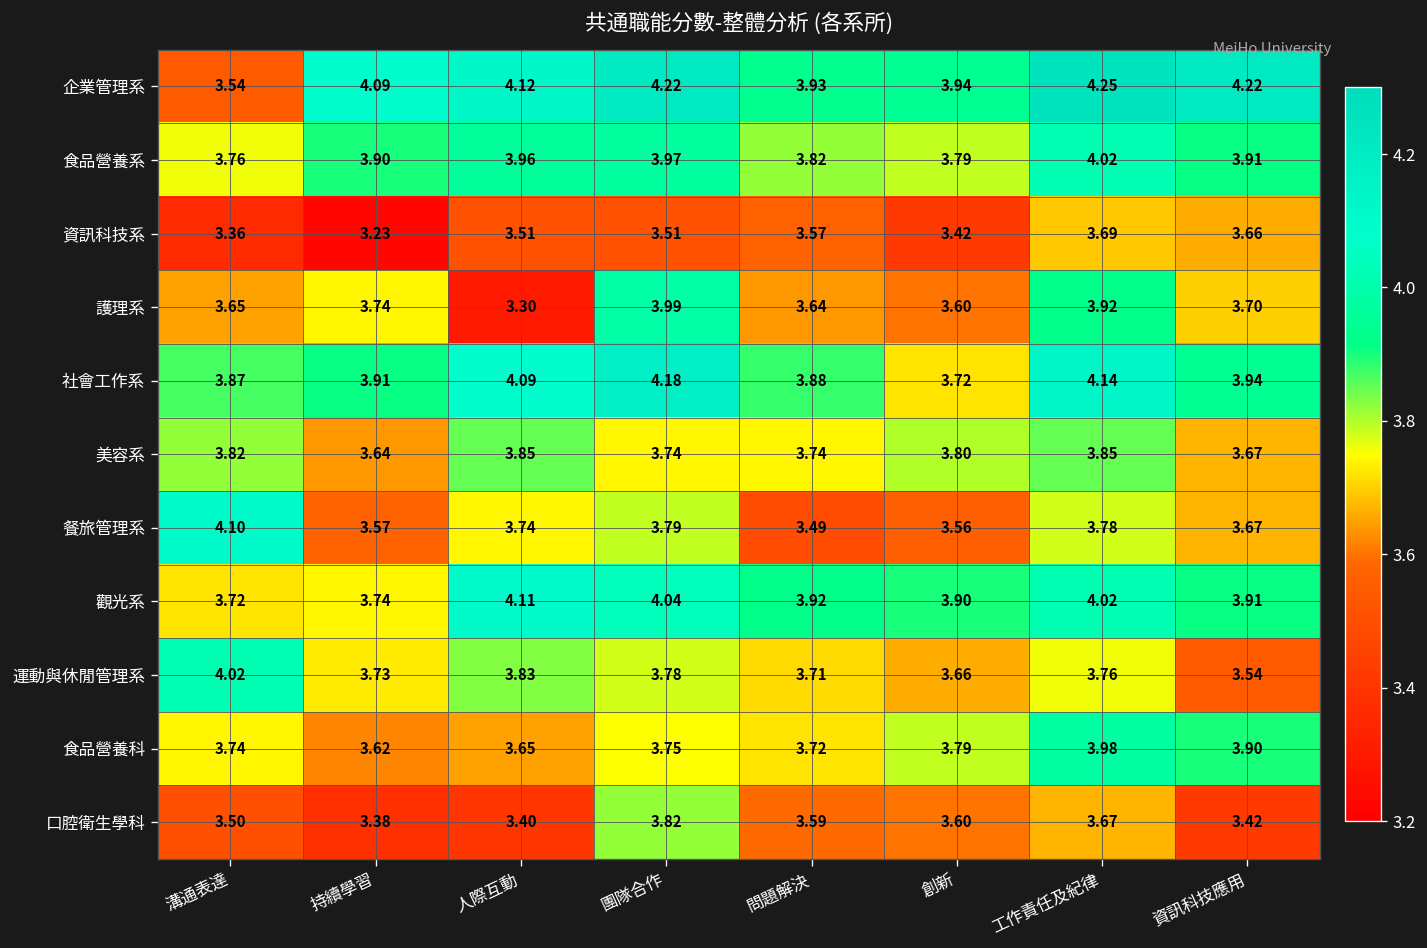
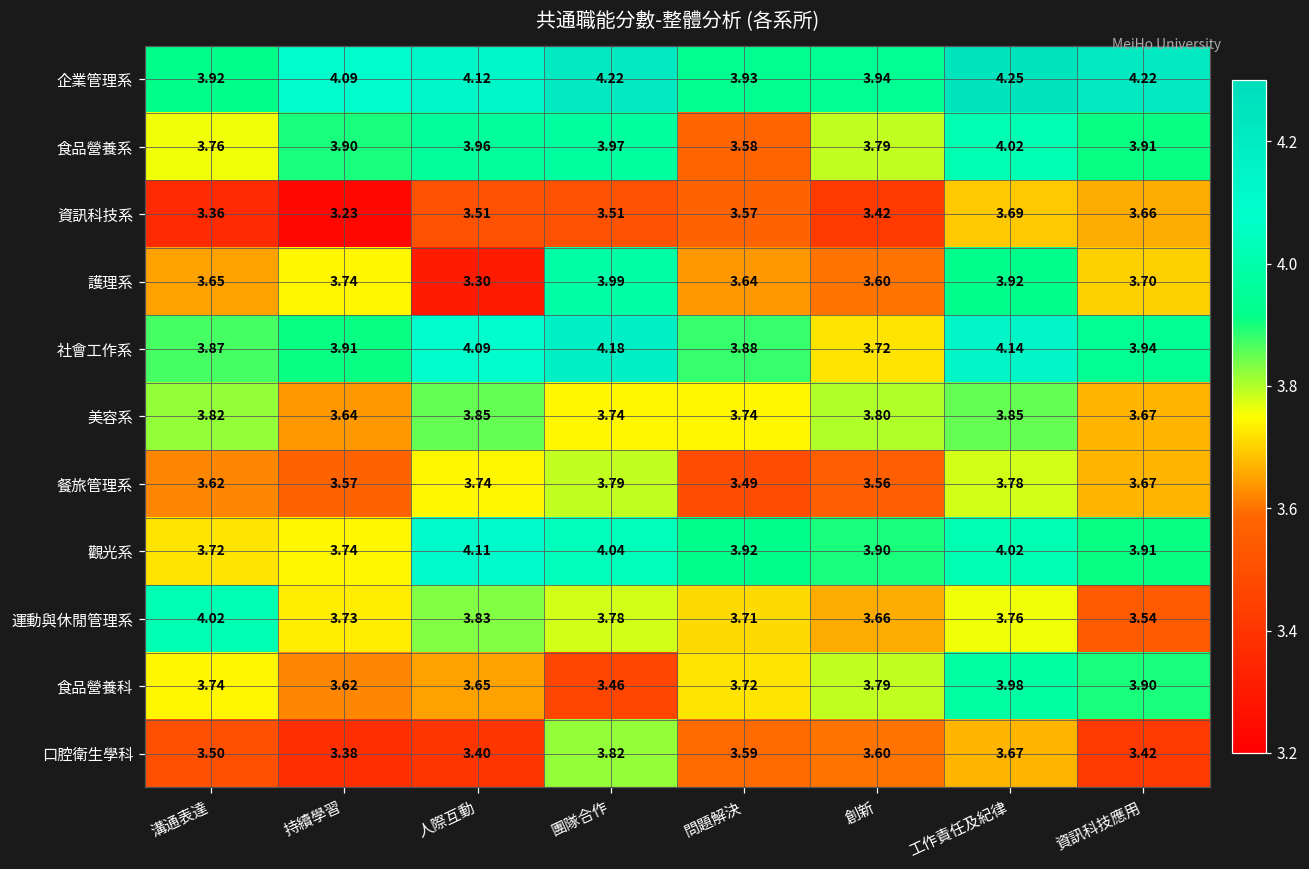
企業管理系, 溝通表達: 3.54 -> 3.92
食品營養系, 問題解決: 3.82 -> 3.58
餐旅管理系, 溝通表達: 4.10 -> 3.62
食品營養科, 團隊合作: 3.75 -> 3.46
